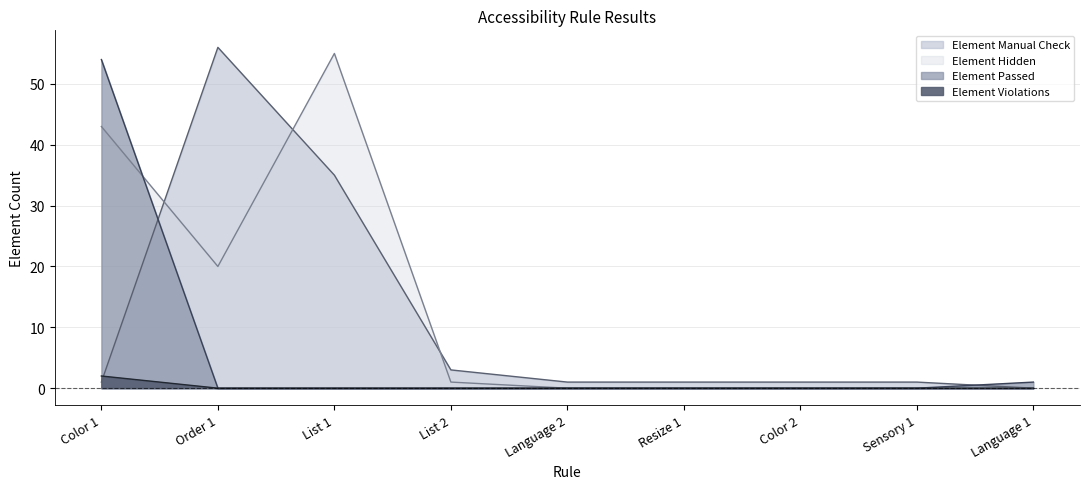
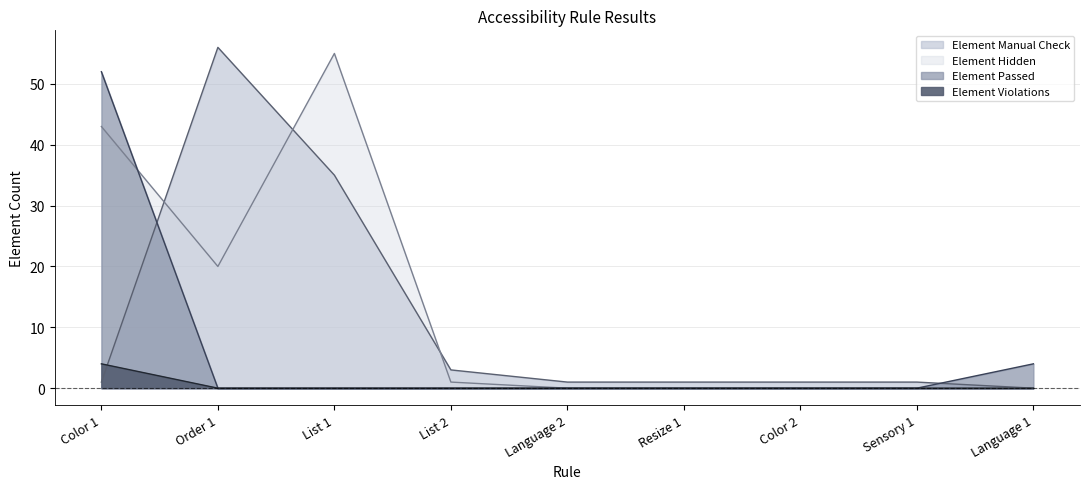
Element Passed, Color 1: 54 -> 52
Element Violations, Color 1: 2 -> 4
Element Passed, Language 1: 1 -> 4
